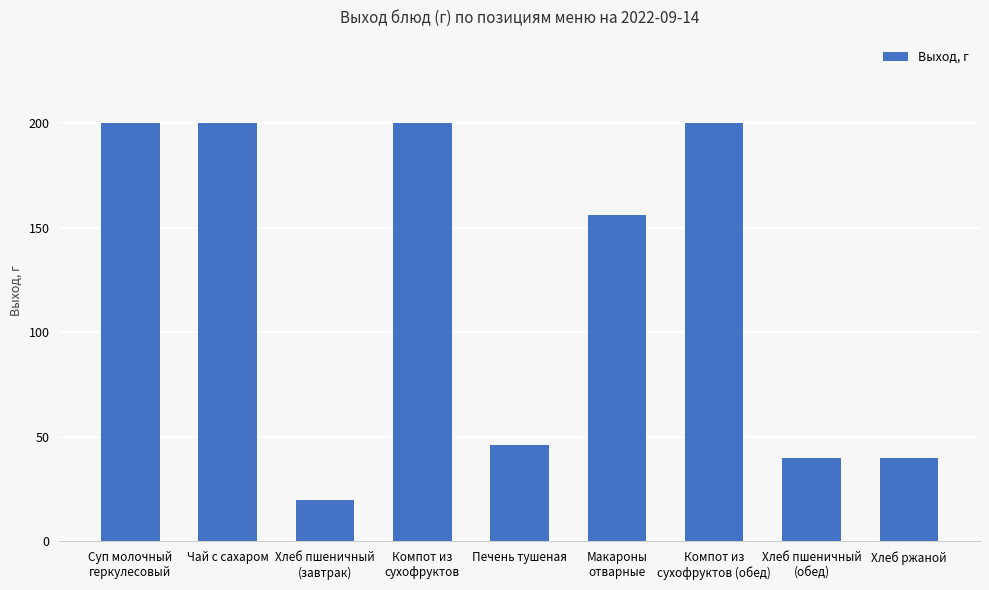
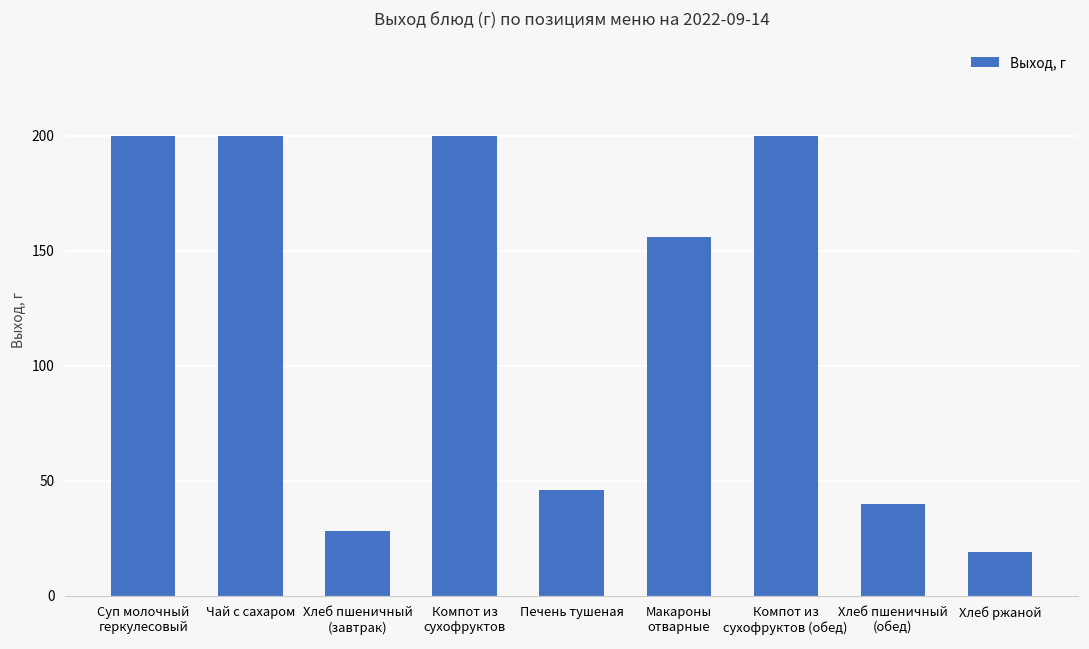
Хлеб пшеничный (завтрак): 20 -> 28
Хлеб ржаной: 40 -> 19
